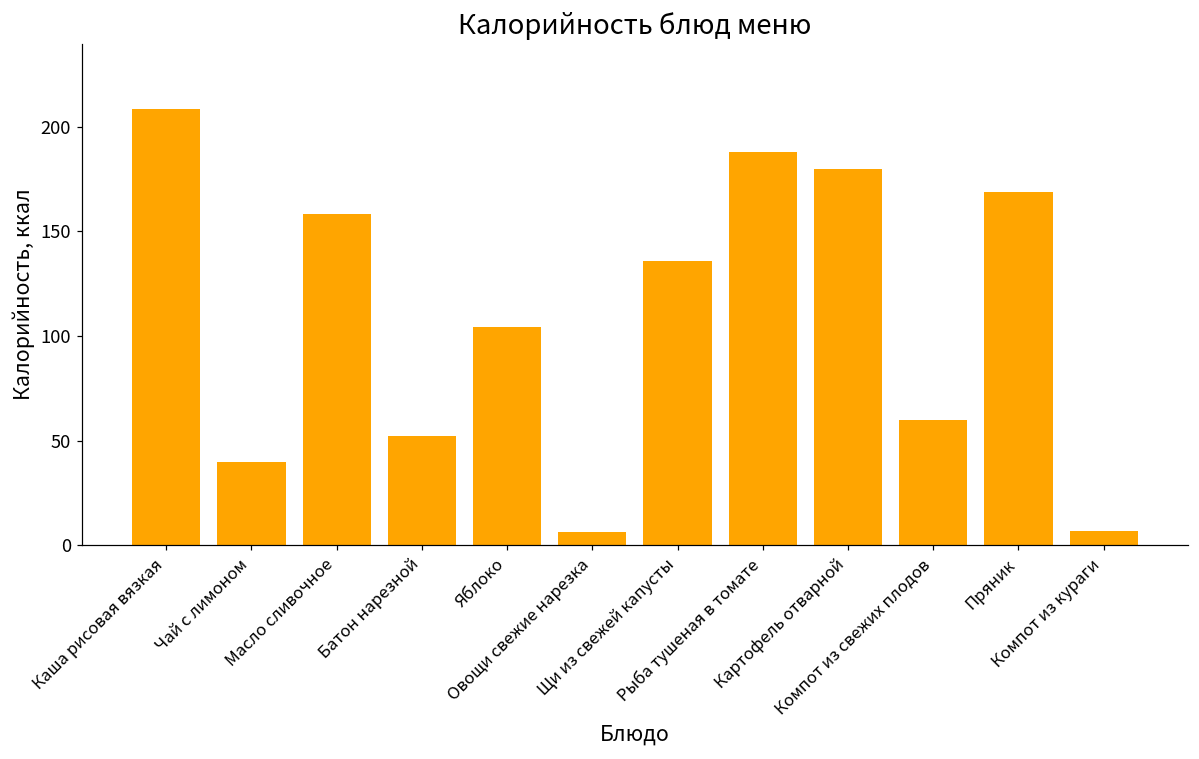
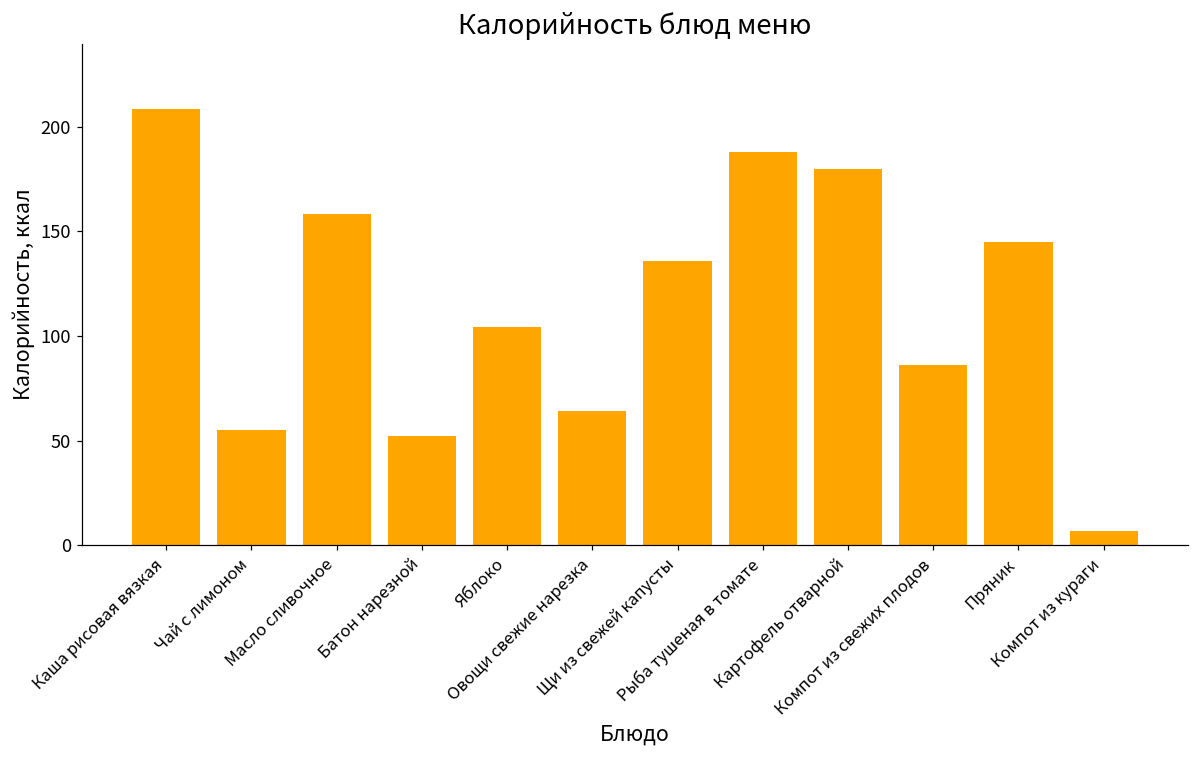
Чай с лимоном: 40 -> 55
Овощи свежие нарезка: 7 -> 64
Компот из свежих плодов: 60 -> 86
Пряник: 169 -> 145
